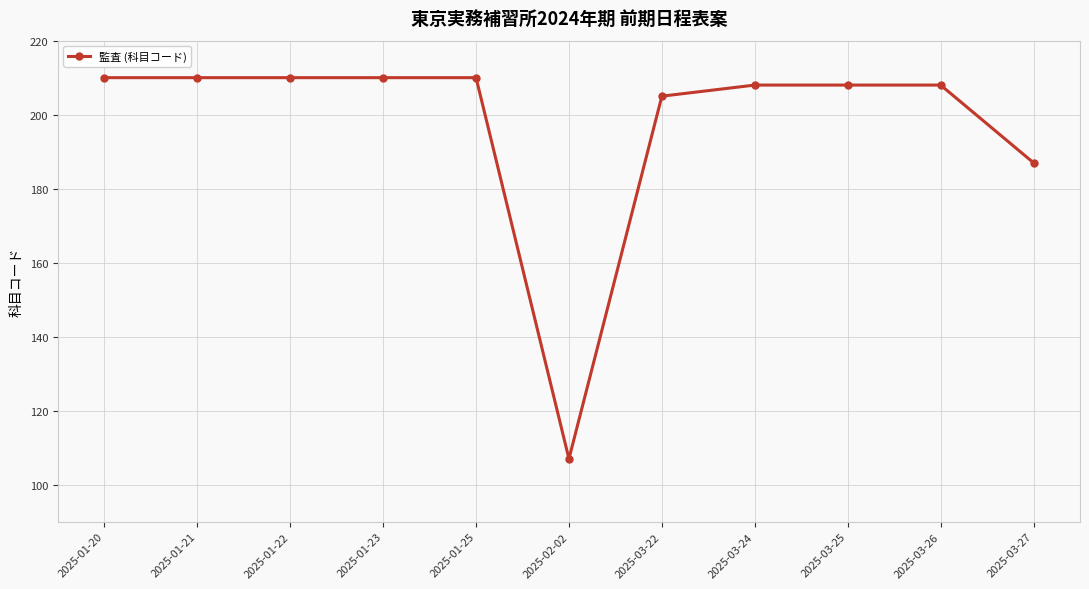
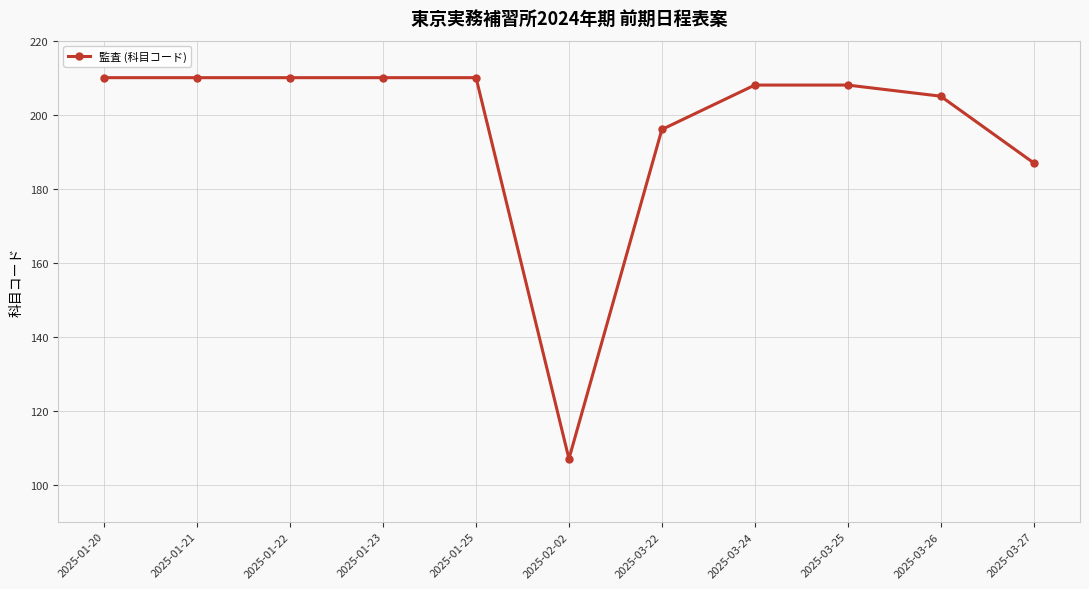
2025-03-22: 205 -> 196
2025-03-26: 208 -> 205
